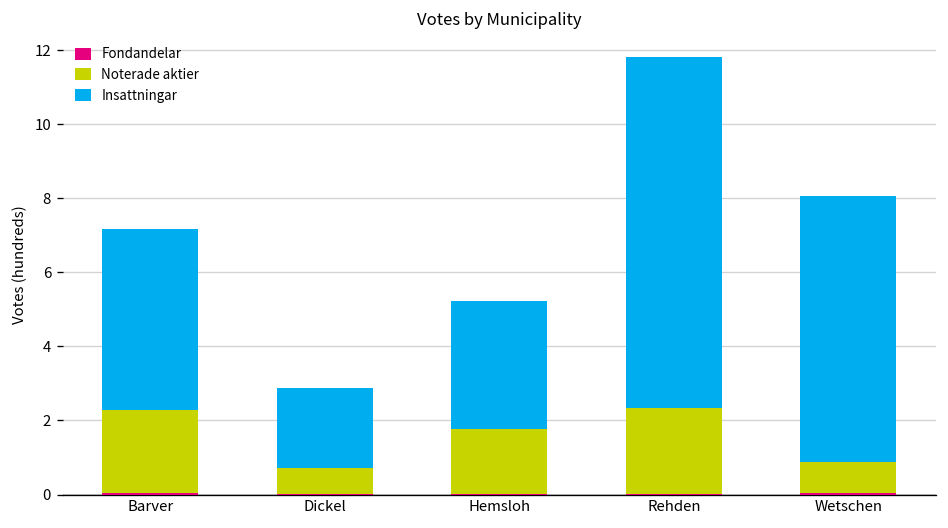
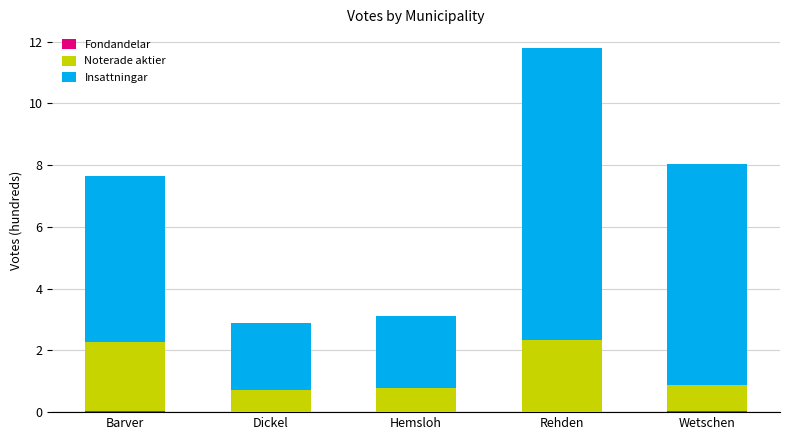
Insattningar, Barver: 4.9 -> 5.4
Noterade aktier, Hemsloh: 1.8 -> 0.8
Insattningar, Hemsloh: 3.5 -> 2.3
